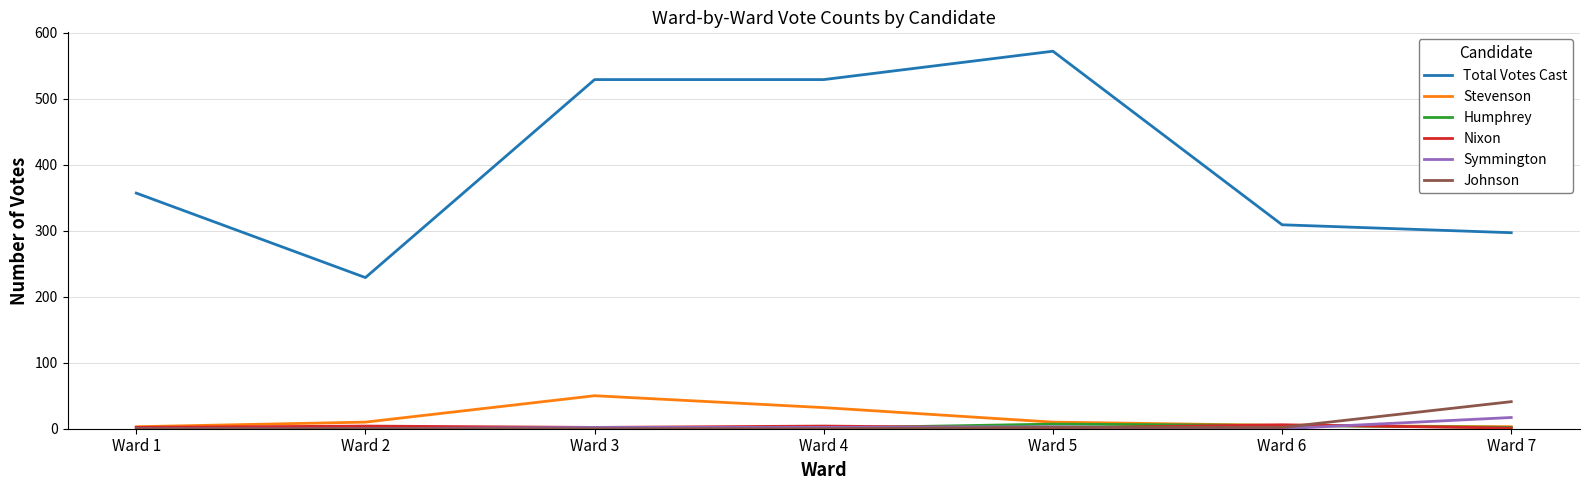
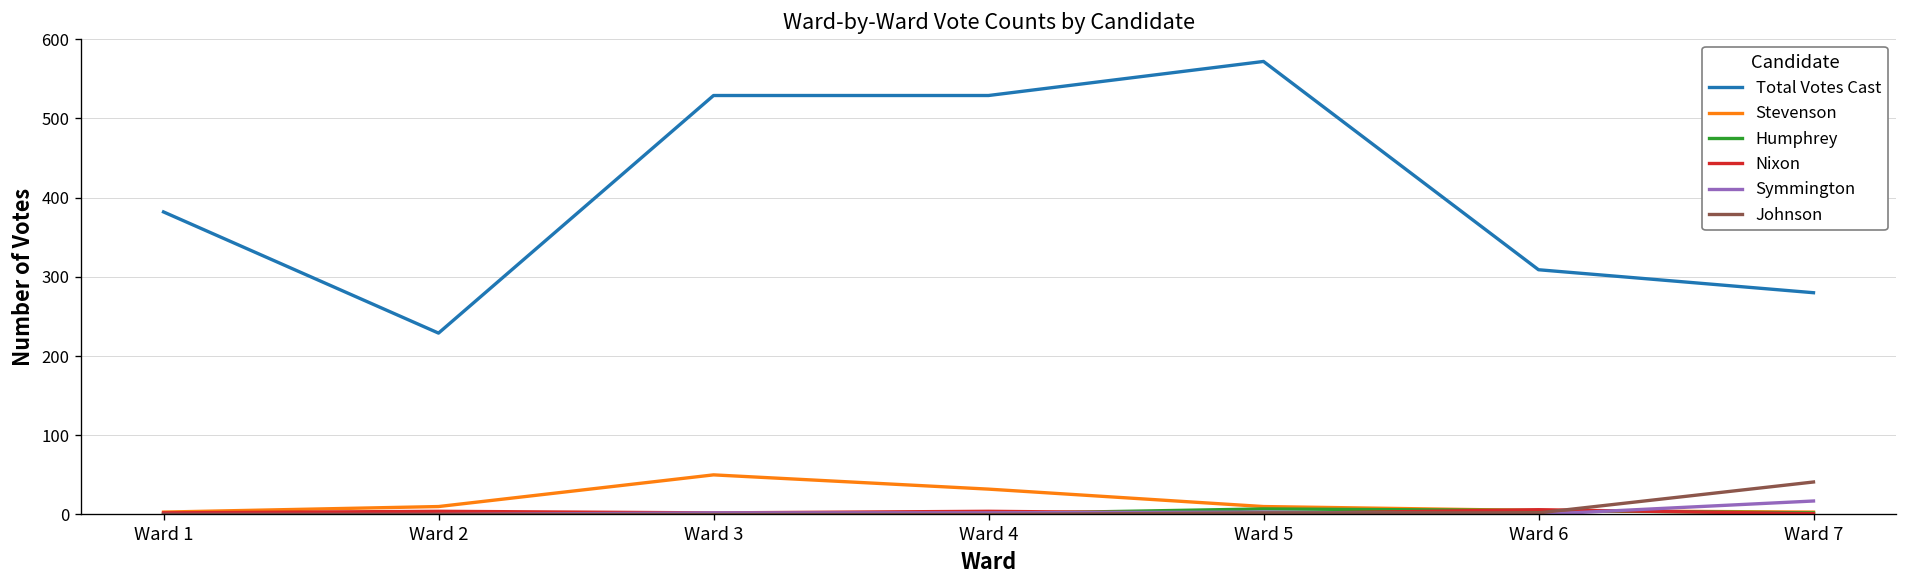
Total Votes Cast, Ward 1: 360 -> 380
Total Votes Cast, Ward 7: 300 -> 280
